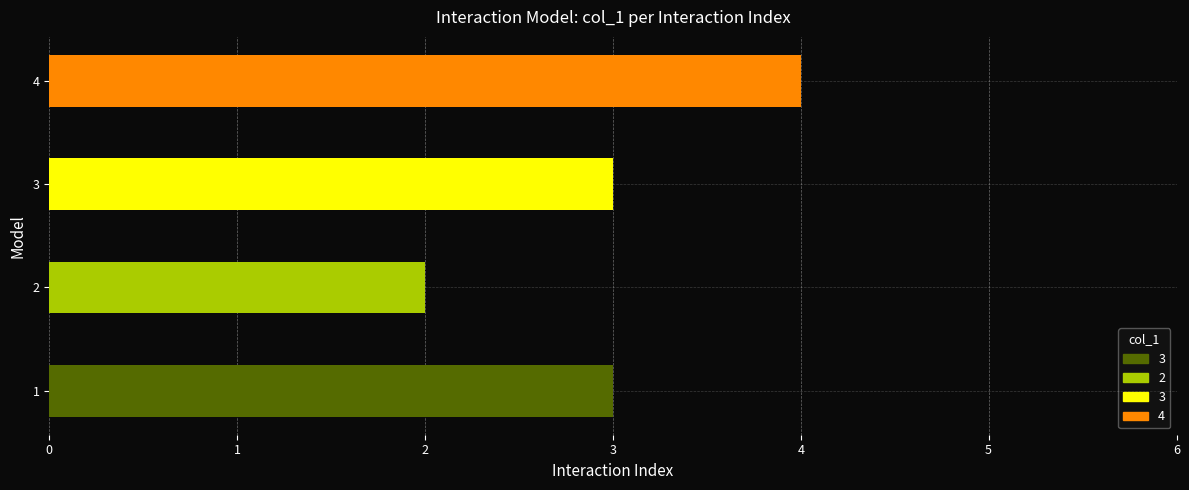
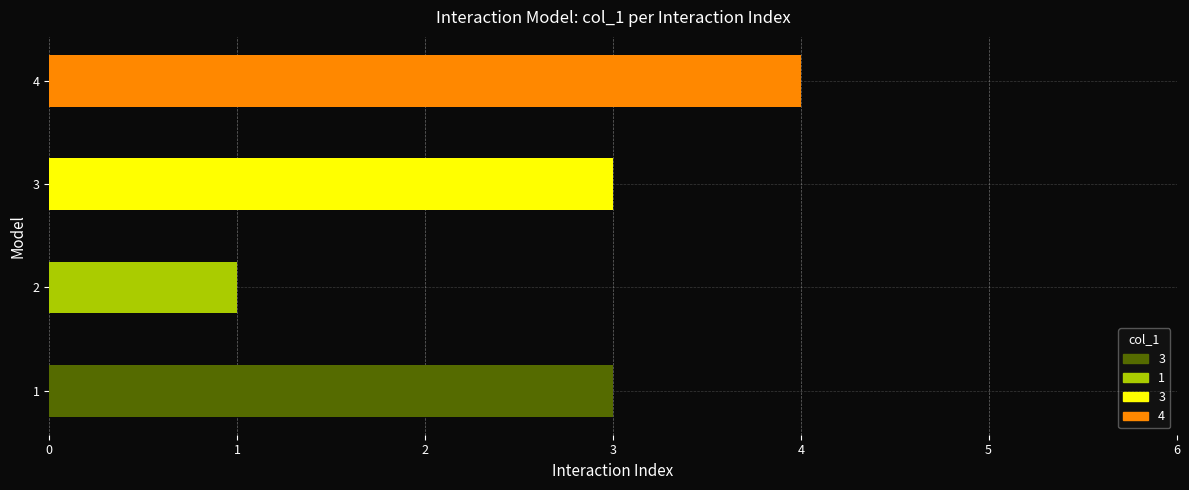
2: 2 -> 1
